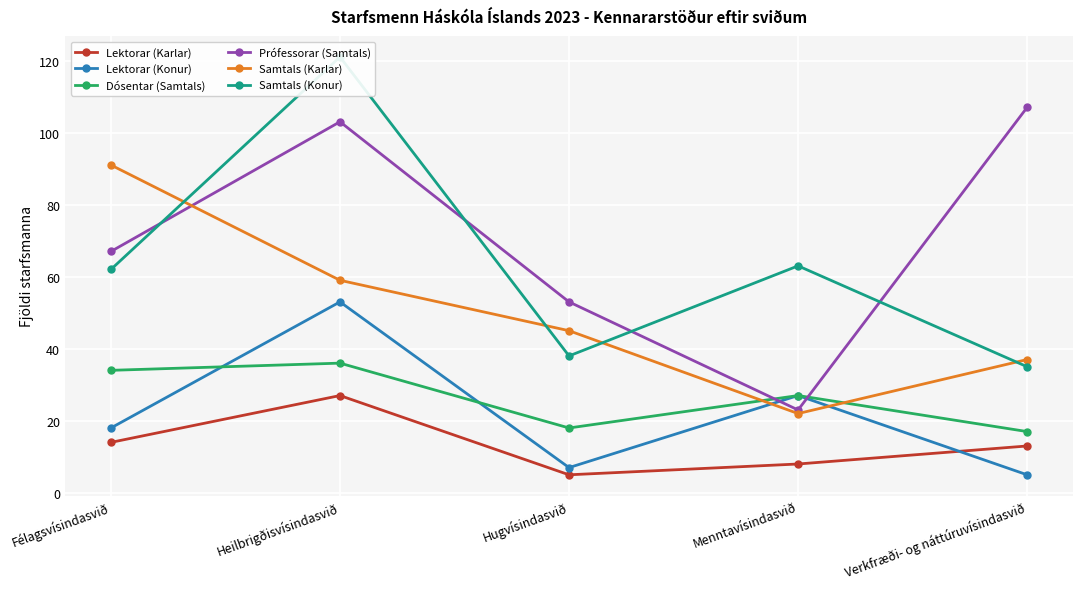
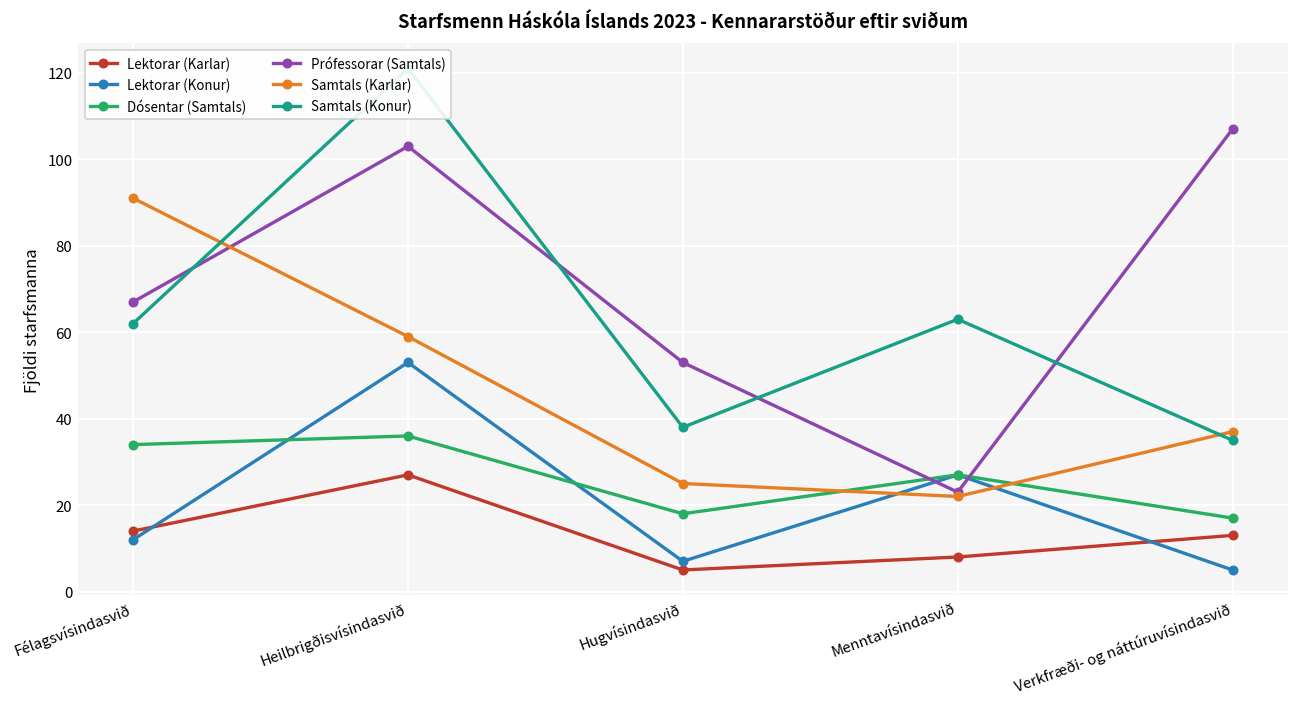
Lektorar (Konur), Félagsvísindasvið: 18 -> 12
Samtals (Karlar), Hugvísindasvið: 45 -> 25
